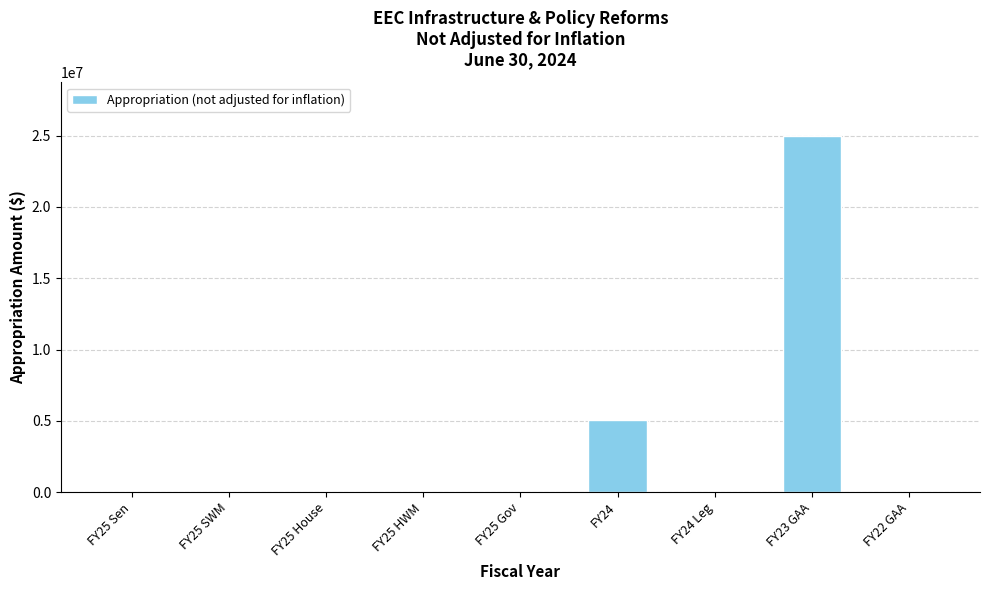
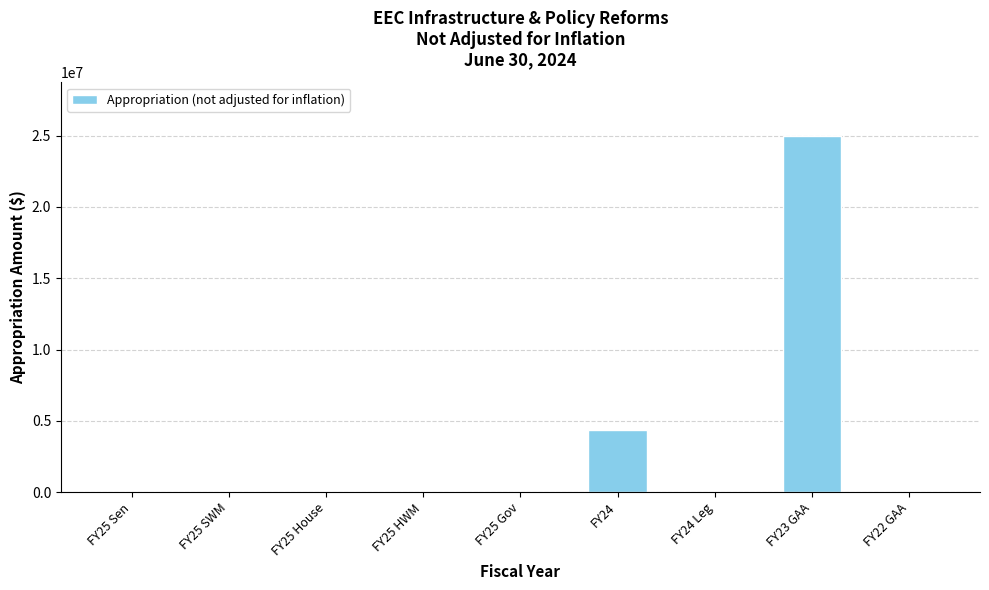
FY24: 5000000 -> 4400000
